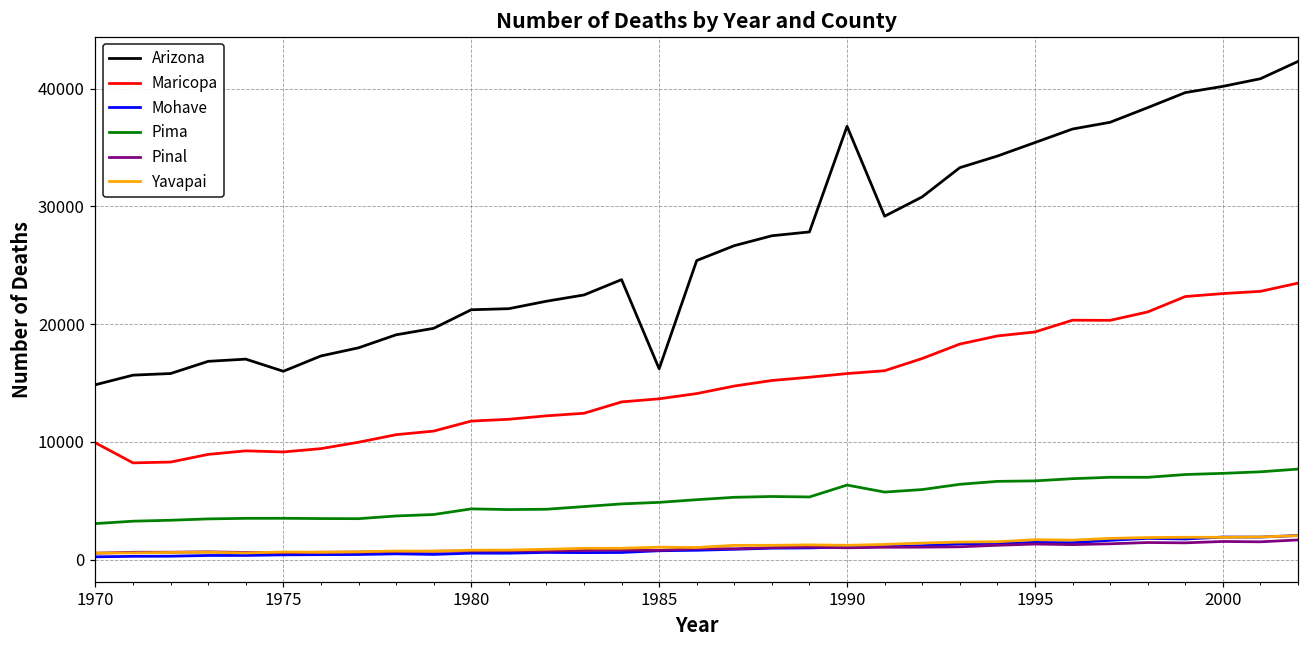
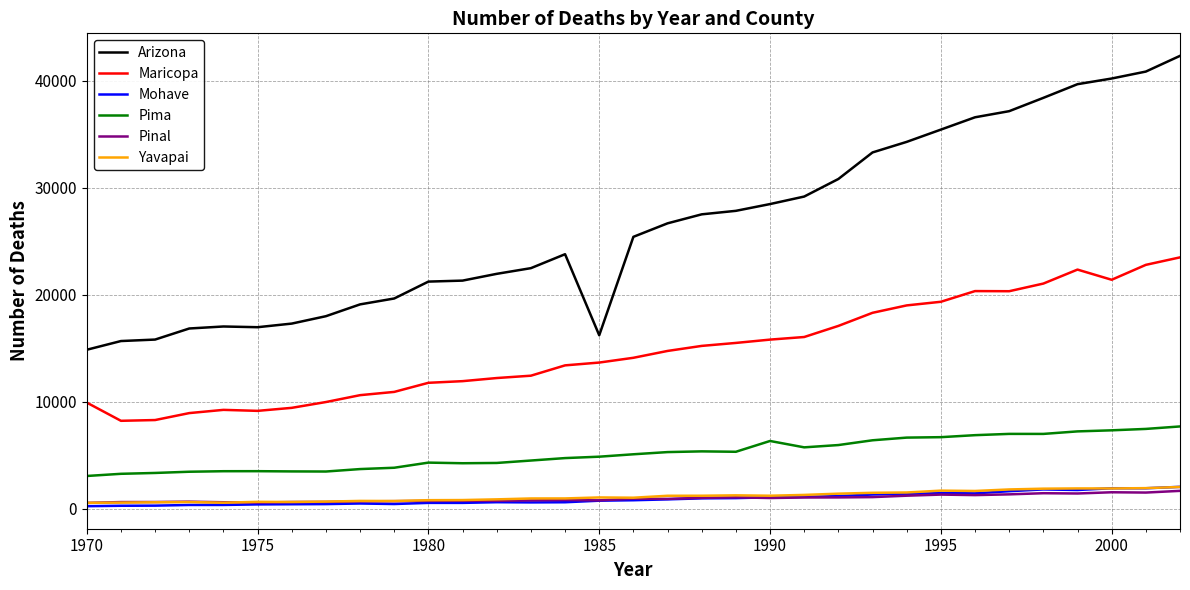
Arizona, 1975: 16000 -> 17000
Arizona, 1990: 36800 -> 28500
Maricopa, 2000: 22600 -> 21400
